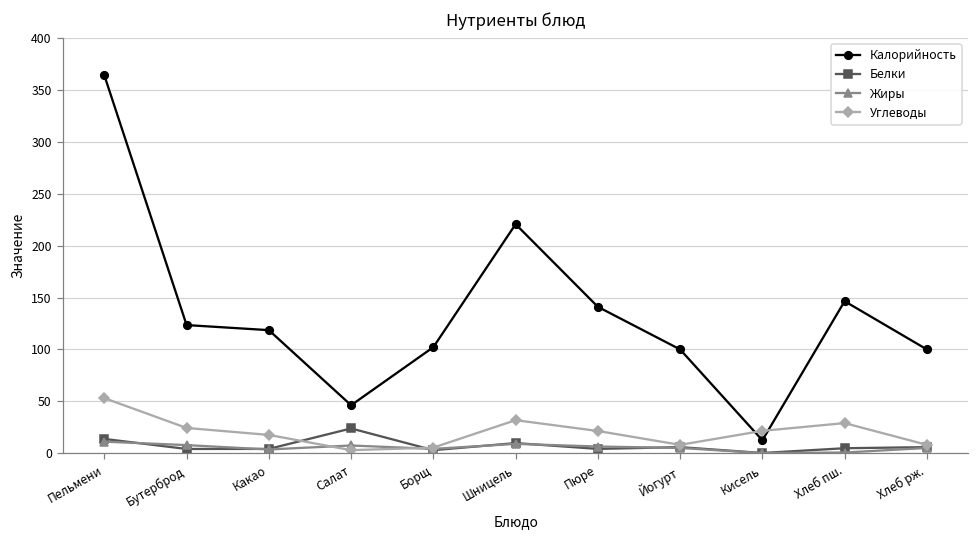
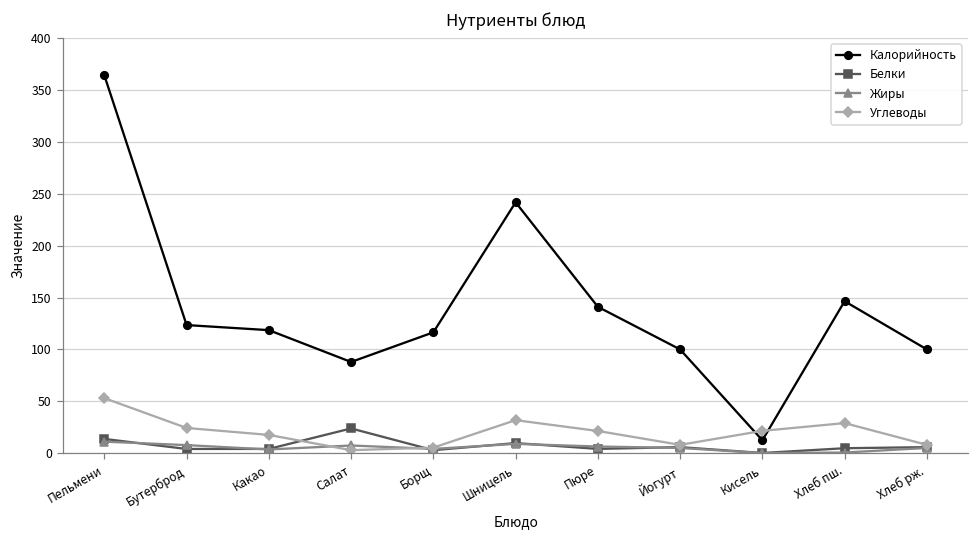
Калорийность, Салат: 50 -> 90
Калорийность, Борщ: 100 -> 120
Калорийность, Шницель: 220 -> 240
